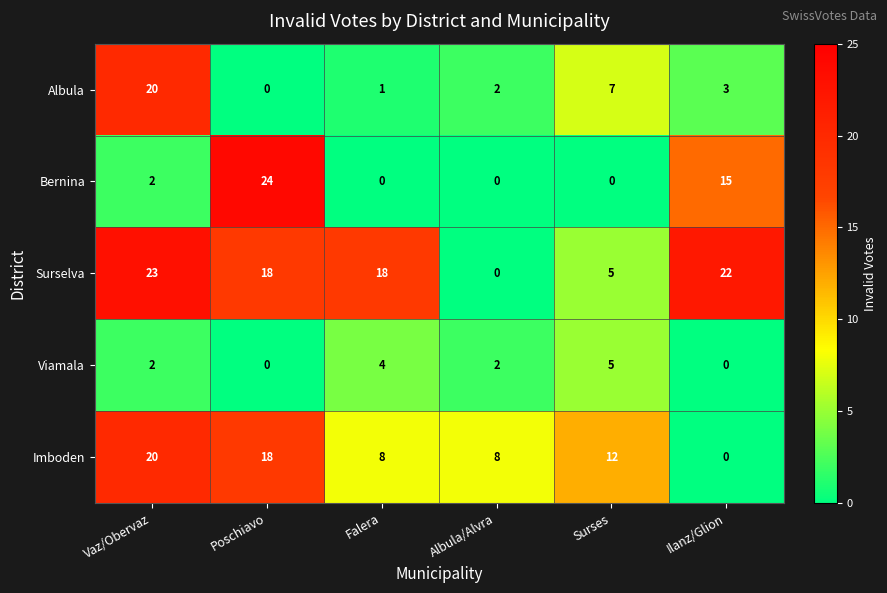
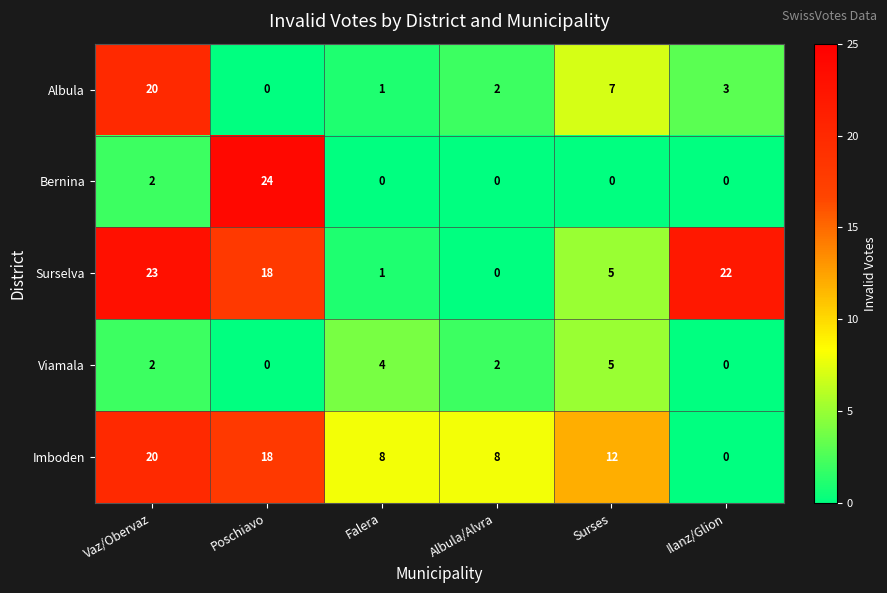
Bernina, Ilanz/Glion: 15 -> 0
Surselva, Falera: 18 -> 1
